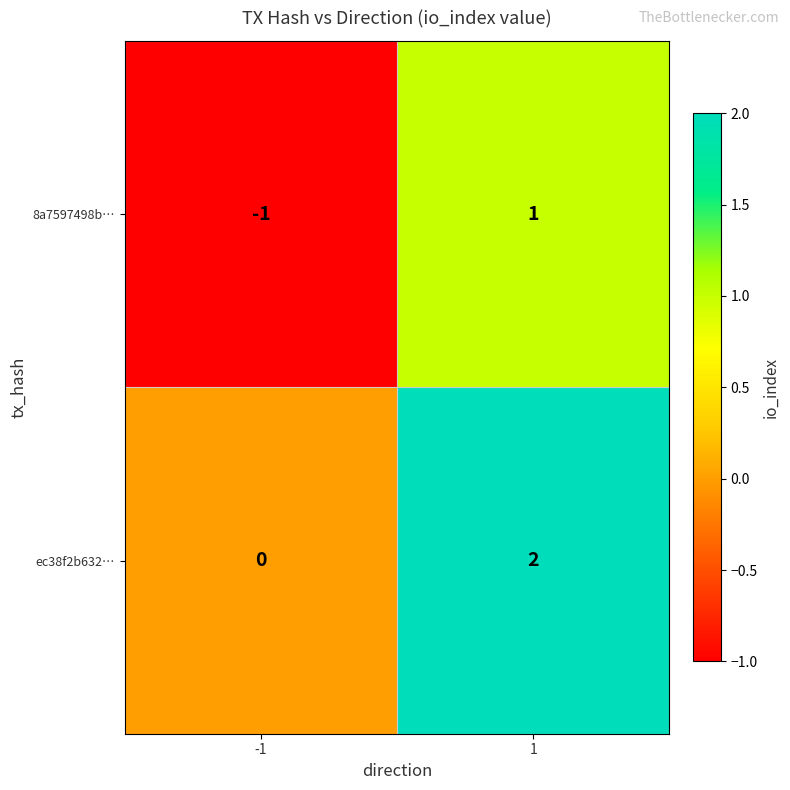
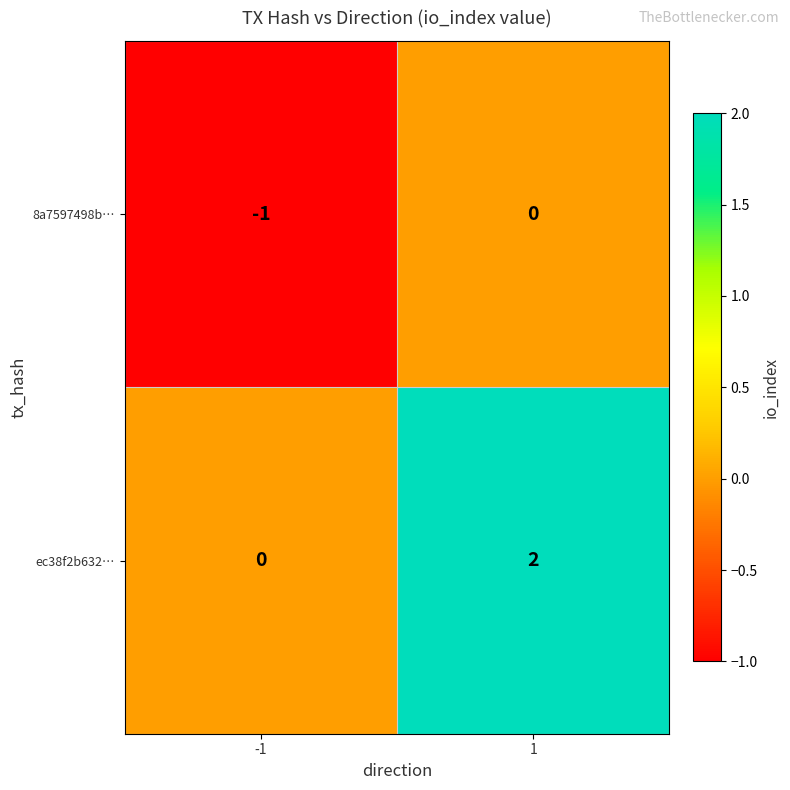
8a7597498b…, 1: 1 -> 0
